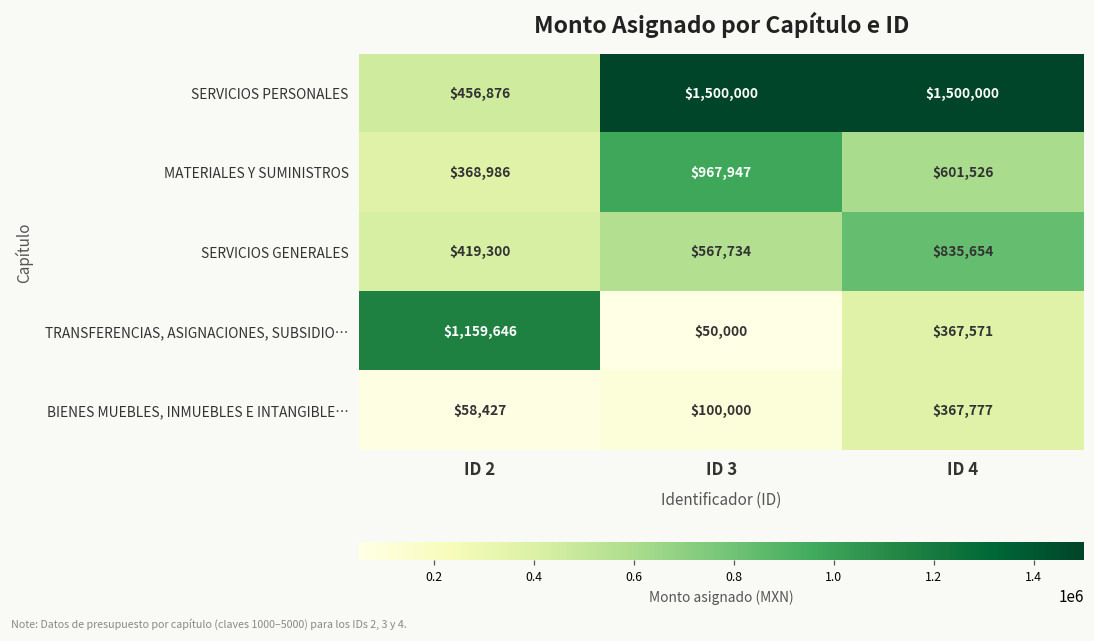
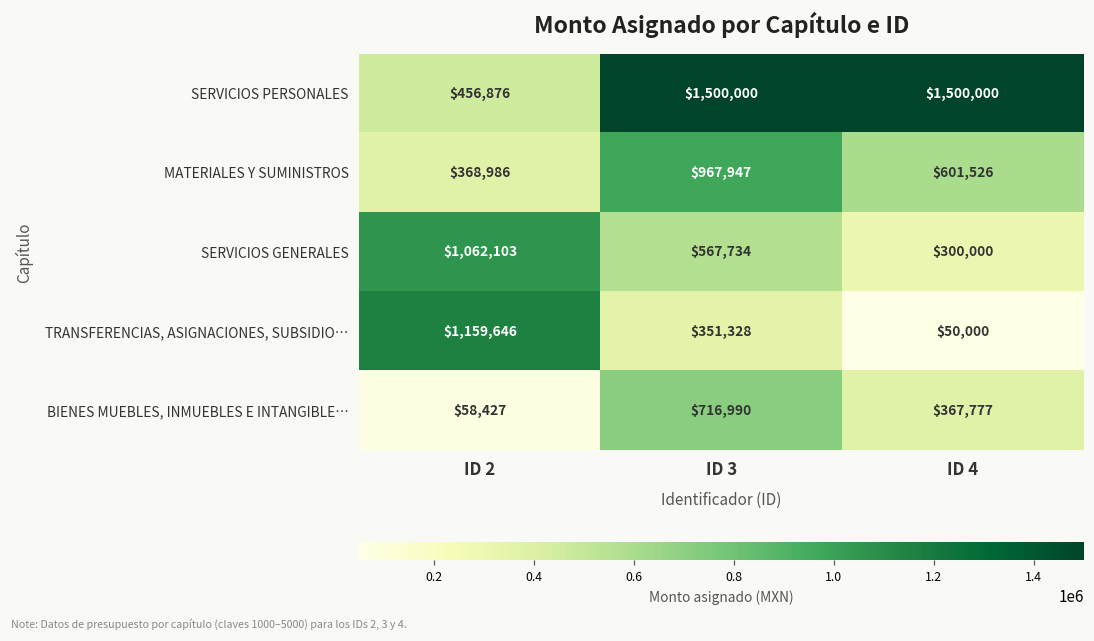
SERVICIOS GENERALES, ID 2: $419,300 -> $1,062,103
SERVICIOS GENERALES, ID 4: $835,654 -> $300,000
TRANSFERENCIAS, ASIGNACIONES, SUBSIDIO…, ID 3: $50,000 -> $351,328
TRANSFERENCIAS, ASIGNACIONES, SUBSIDIO…, ID 4: $367,571 -> $50,000
BIENES MUEBLES, INMUEBLES E INTANGIBLE…, ID 3: $100,000 -> $716,990
